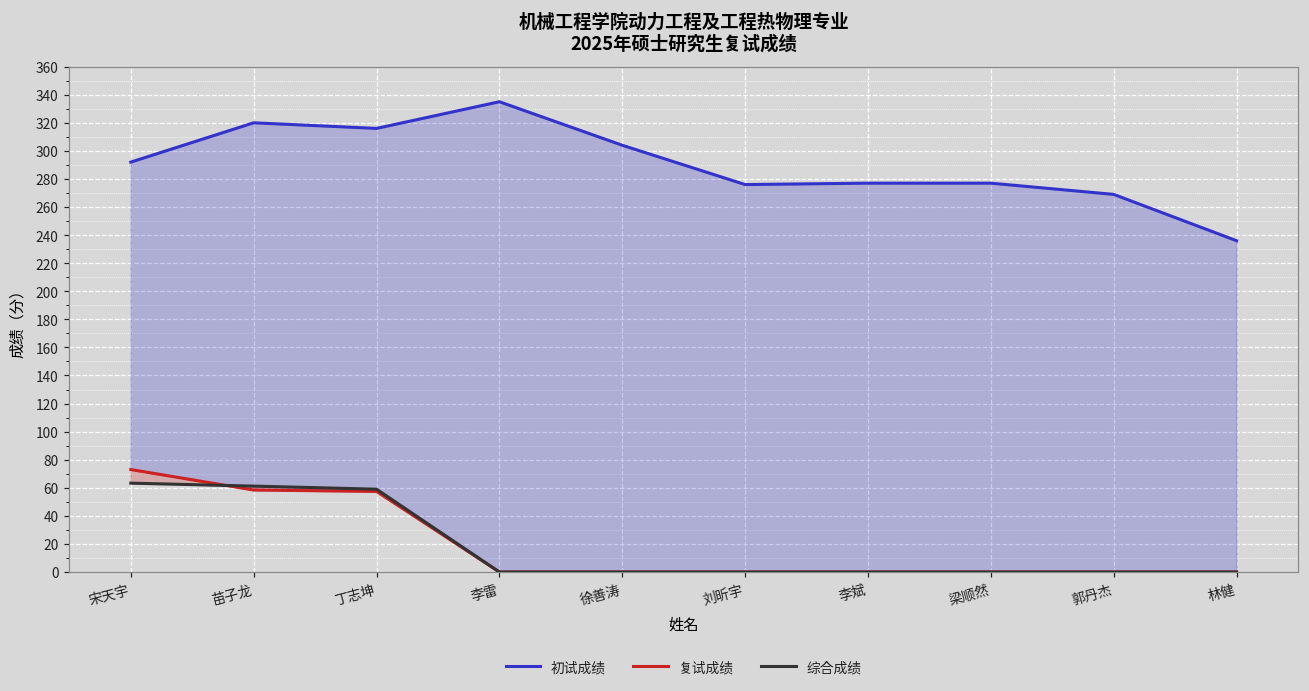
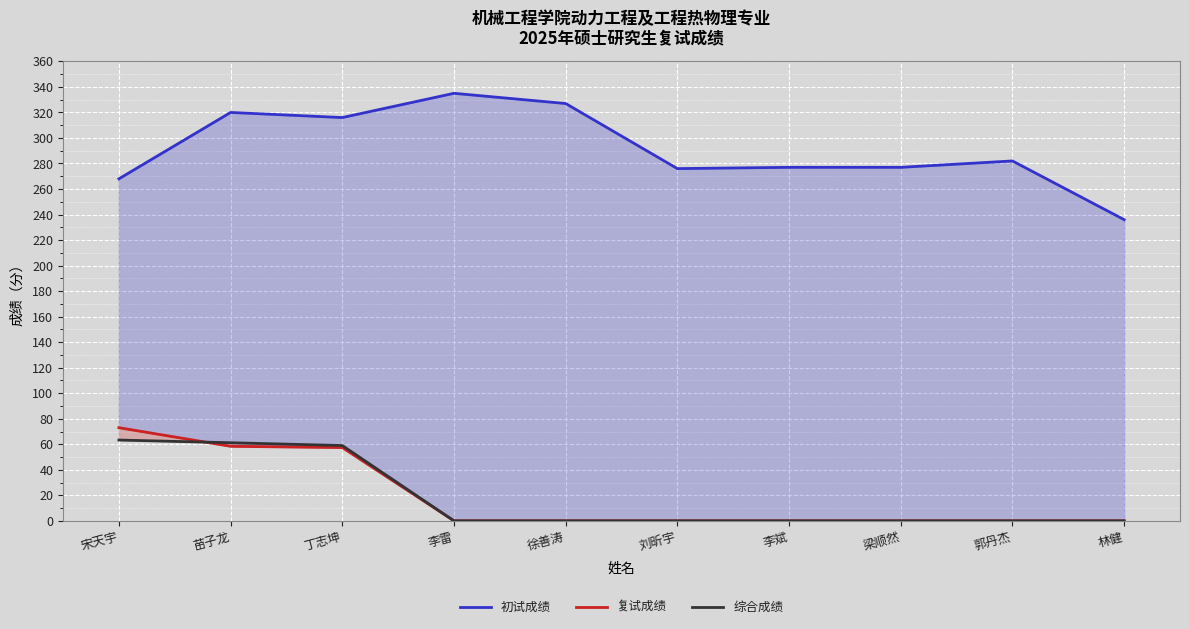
初试成绩, 宋天宇: 292 -> 268
初试成绩, 徐善涛: 304 -> 327
初试成绩, 郭丹杰: 269 -> 282
